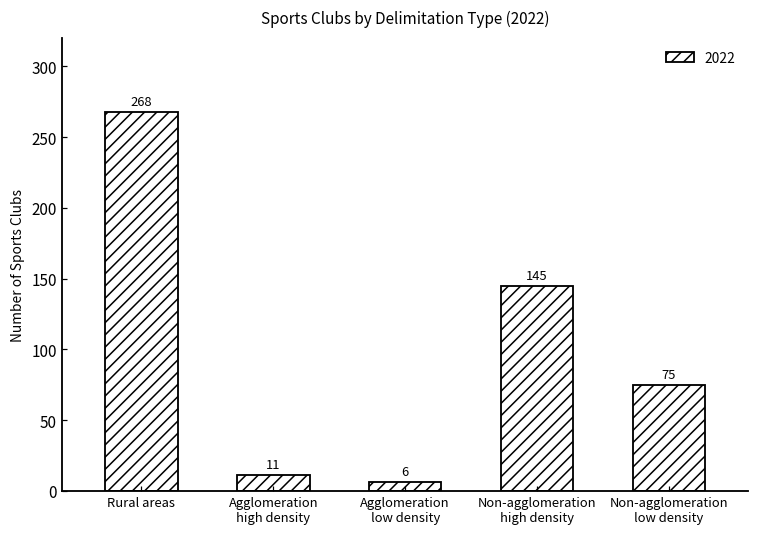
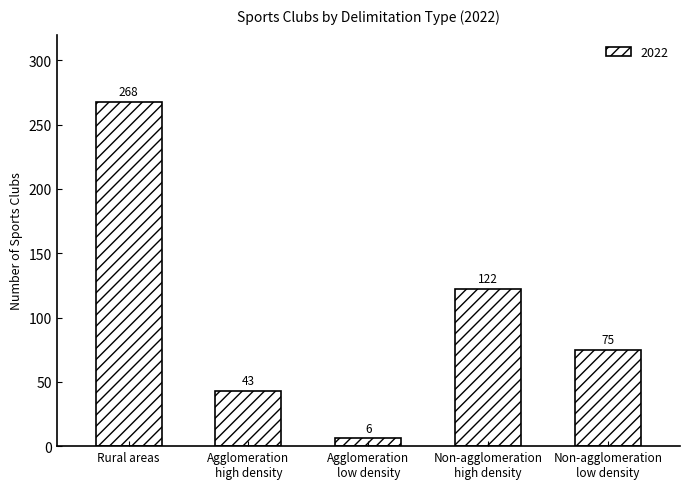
Agglomeration high density: 11 -> 43
Non-agglomeration high density: 145 -> 122
